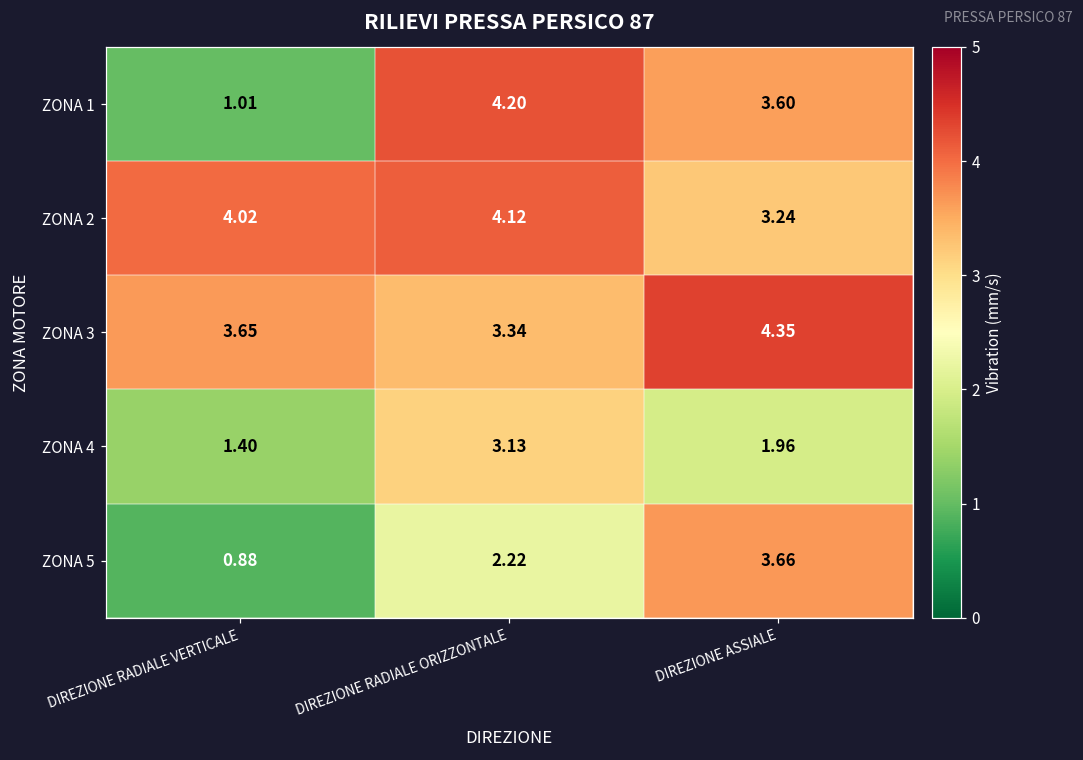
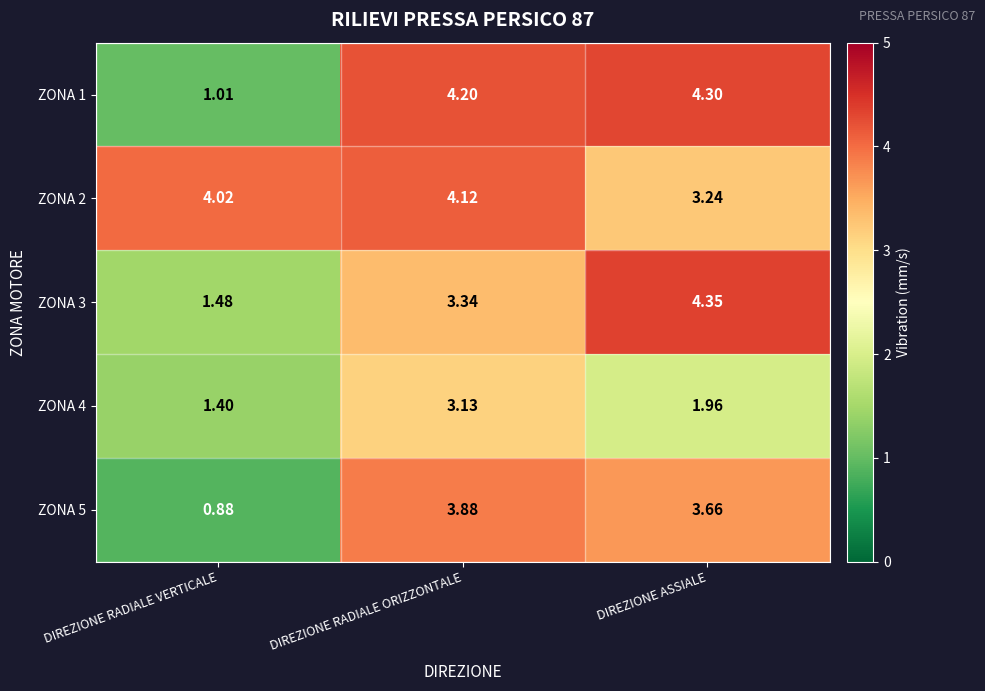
ZONA 1, DIREZIONE ASSIALE: 3.60 -> 4.30
ZONA 3, DIREZIONE RADIALE VERTICALE: 3.65 -> 1.48
ZONA 5, DIREZIONE RADIALE ORIZZONTALE: 2.22 -> 3.88
